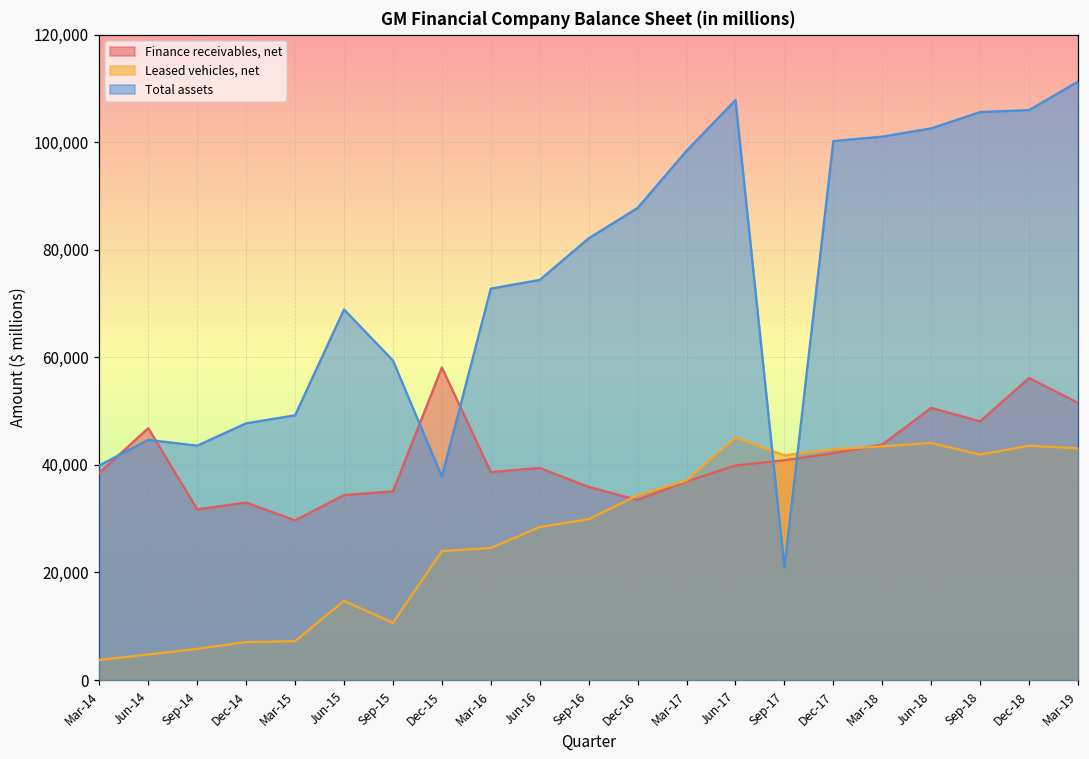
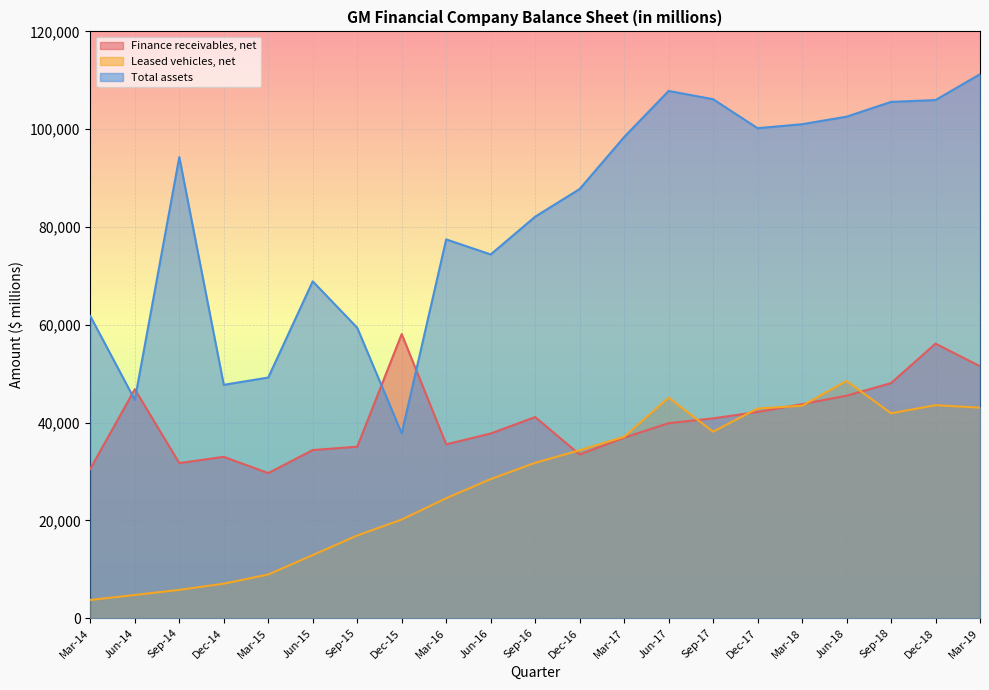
Finance receivables, net, Mar-14: 39,000 -> 31,000
Total assets, Mar-14: 40,000 -> 62,000
Total assets, Sep-14: 44,000 -> 94,000
Leased vehicles, net, Mar-15: 7,000 -> 9,000
Leased vehicles, net, Jun-15: 15,000 -> 13,000
Leased vehicles, net, Sep-15: 11,000 -> 17,000
Leased vehicles, net, Dec-15: 24,000 -> 20,000
Finance receivables, net, Mar-16: 39,000 -> 36,000
Total assets, Mar-16: 73,000 -> 77,000
Finance receivables, net, Jun-16: 39,000 -> 38,000
Finance receivables, net, Sep-16: 36,000 -> 41,000
Leased vehicles, net, Sep-16: 30,000 -> 32,000
Leased vehicles, net, Sep-17: 42,000 -> 38,000
Total assets, Sep-17: 21,000 -> 106,000
Finance receivables, net, Jun-18: 51,000 -> 46,000
Leased vehicles, net, Jun-18: 44,000 -> 49,000
